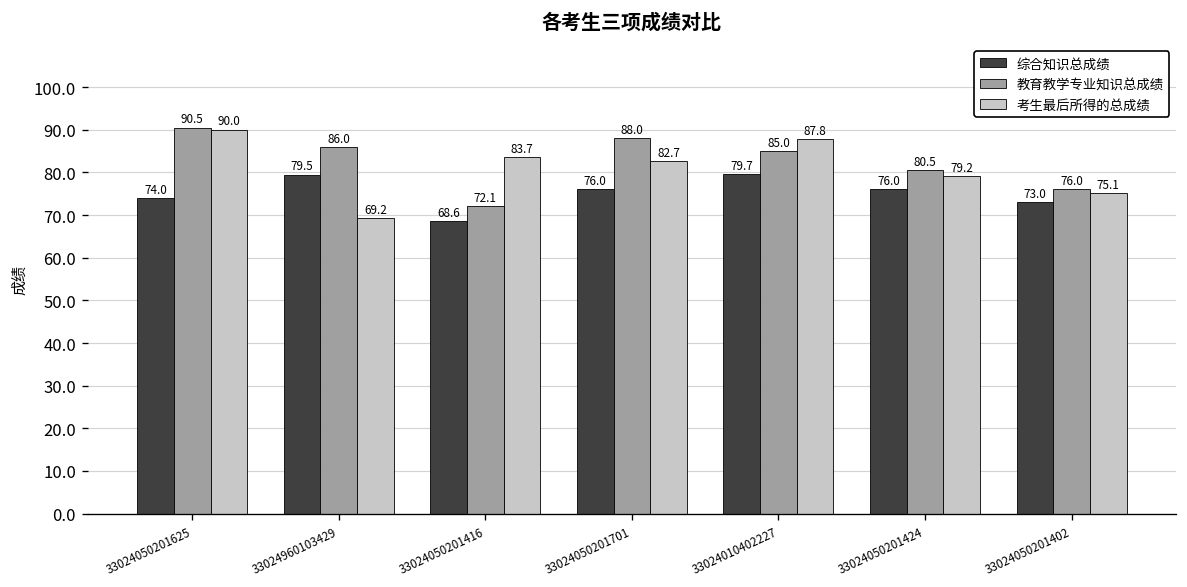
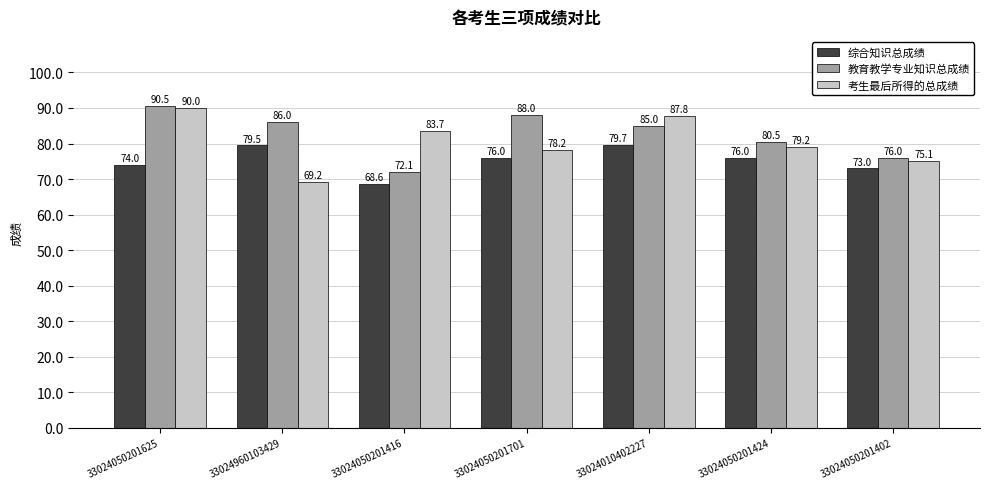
考生最后所得的总成绩, 33024050201701: 82.7 -> 78.2
